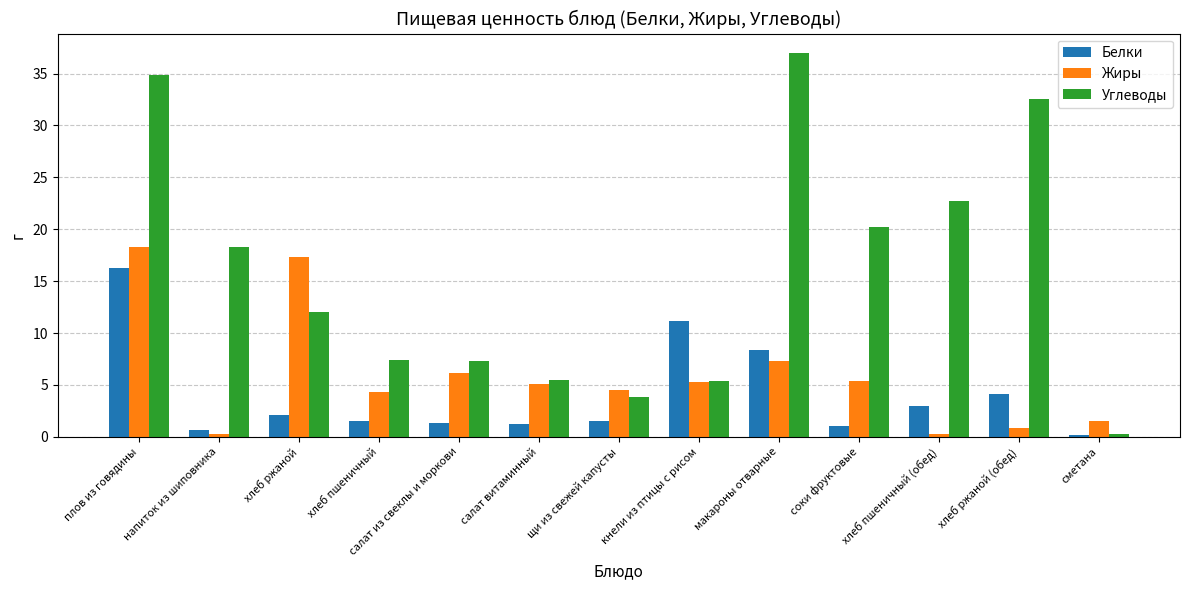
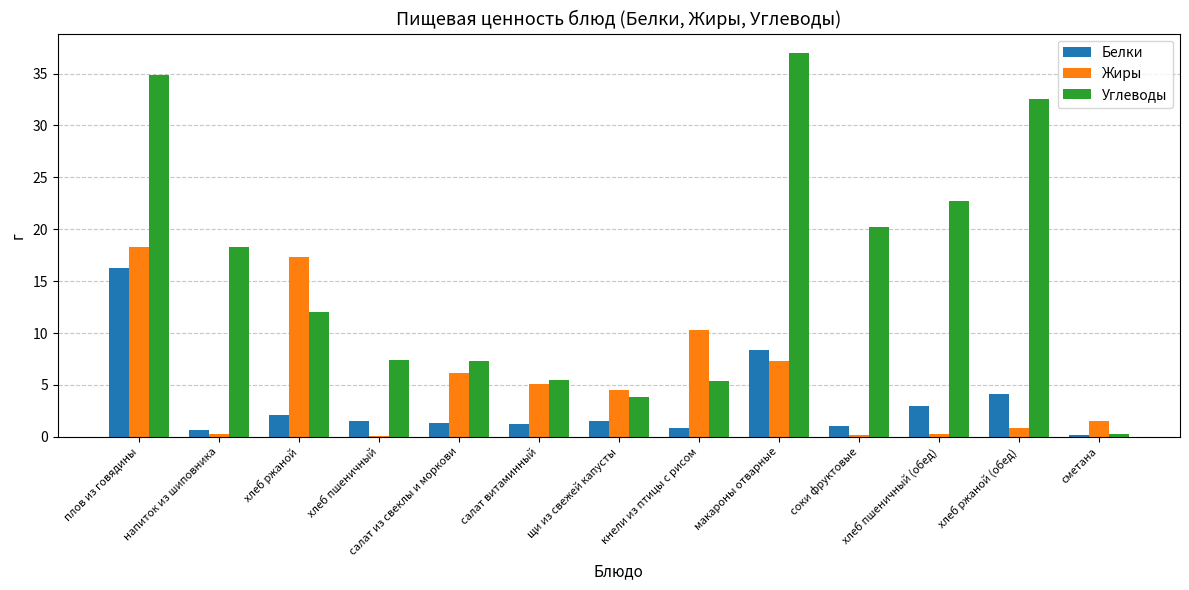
Жиры, хлеб пшеничный: 4.3 -> 0.1
Белки, кнели из птицы с рисом: 11.2 -> 0.8
Жиры, кнели из птицы с рисом: 5.3 -> 10.3
Жиры, соки фруктовые: 5.4 -> 0.2
